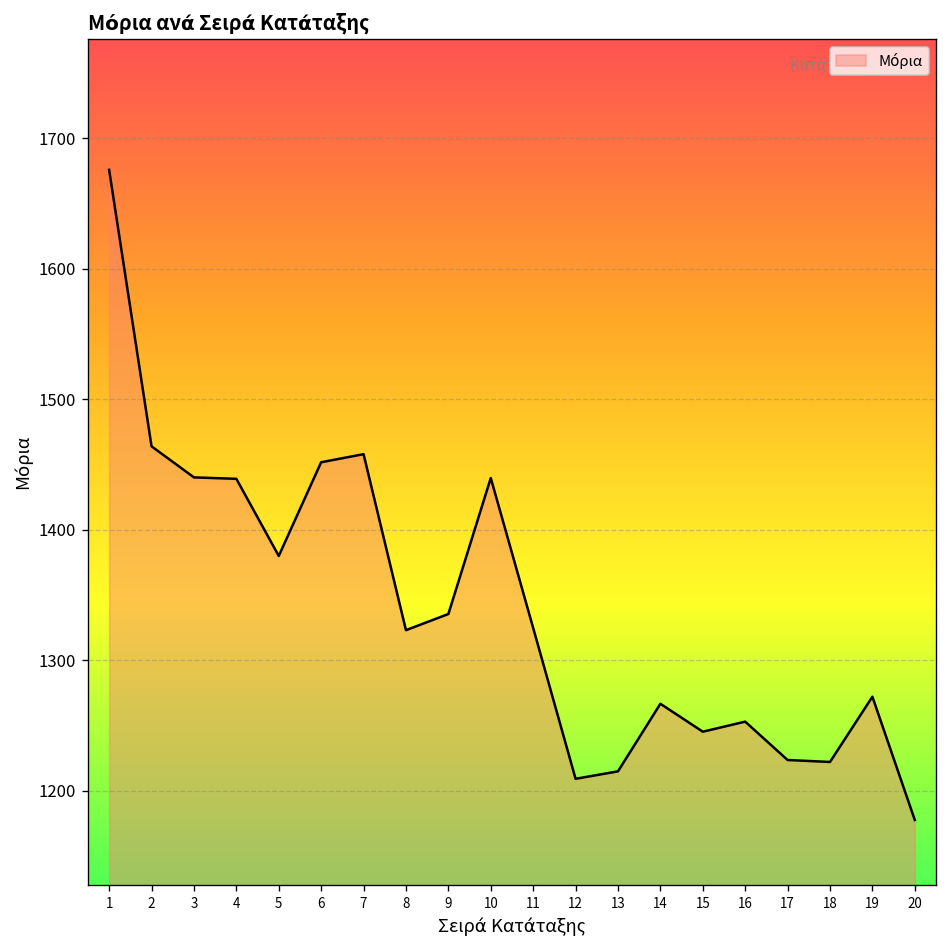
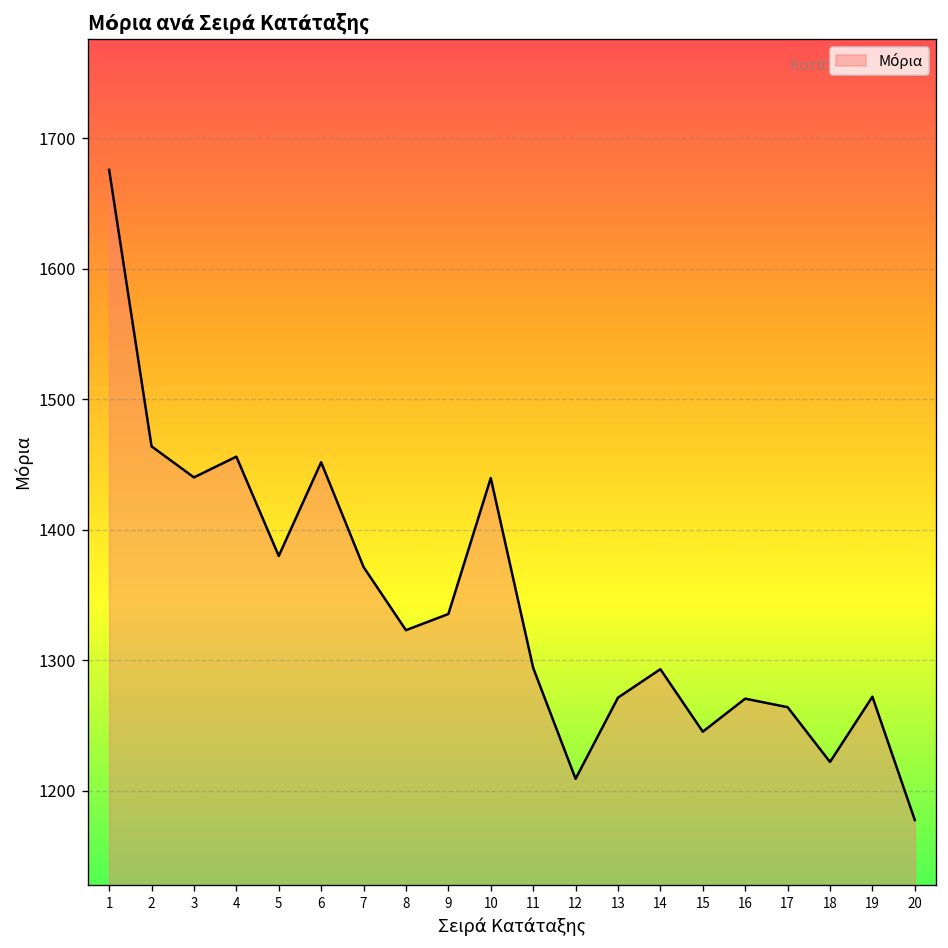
4: 1439 -> 1456
7: 1458 -> 1371
11: 1325 -> 1294
13: 1215 -> 1271
14: 1267 -> 1293
16: 1253 -> 1271
17: 1224 -> 1264
